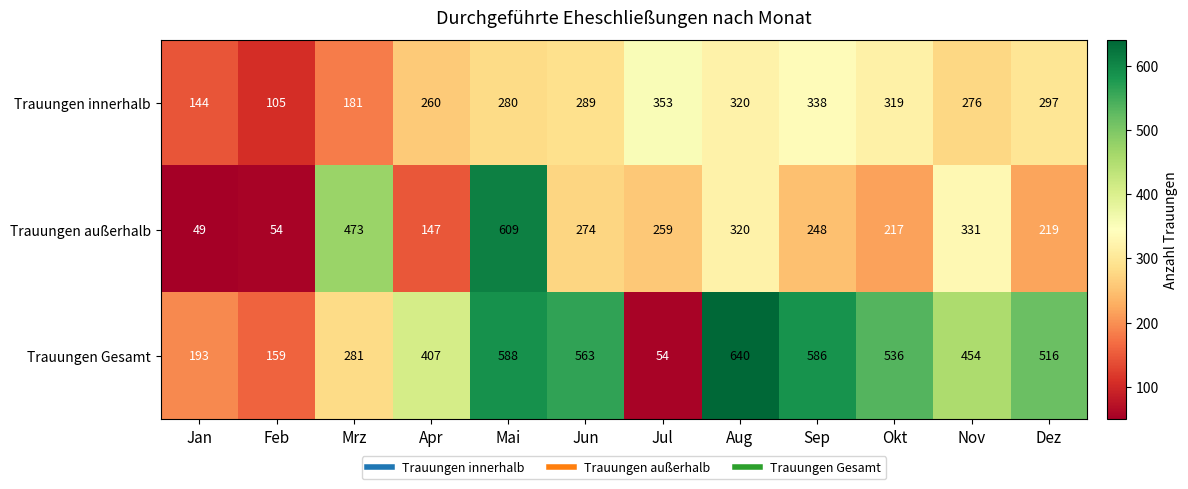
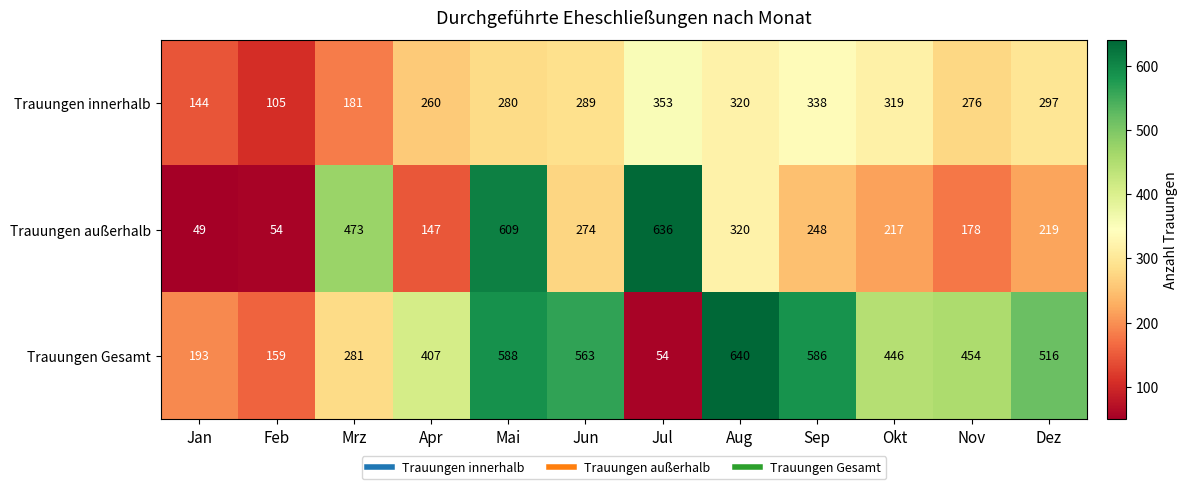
Trauungen außerhalb, Jul: 259 -> 636
Trauungen außerhalb, Nov: 331 -> 178
Trauungen Gesamt, Okt: 536 -> 446
